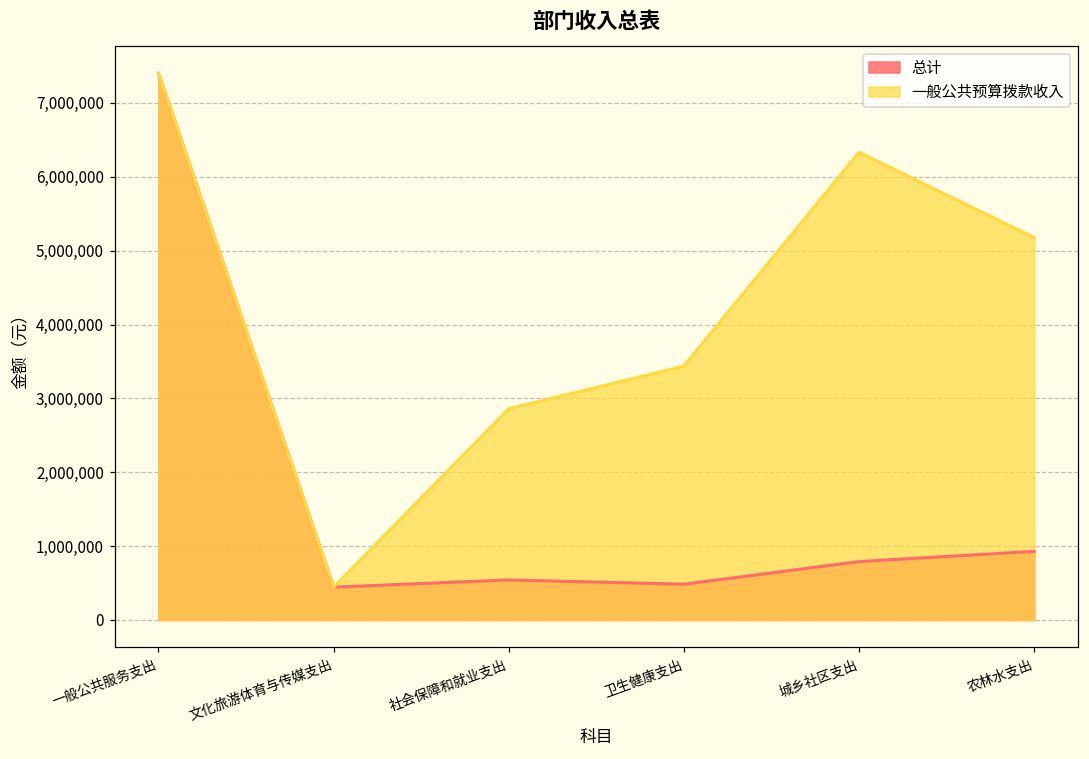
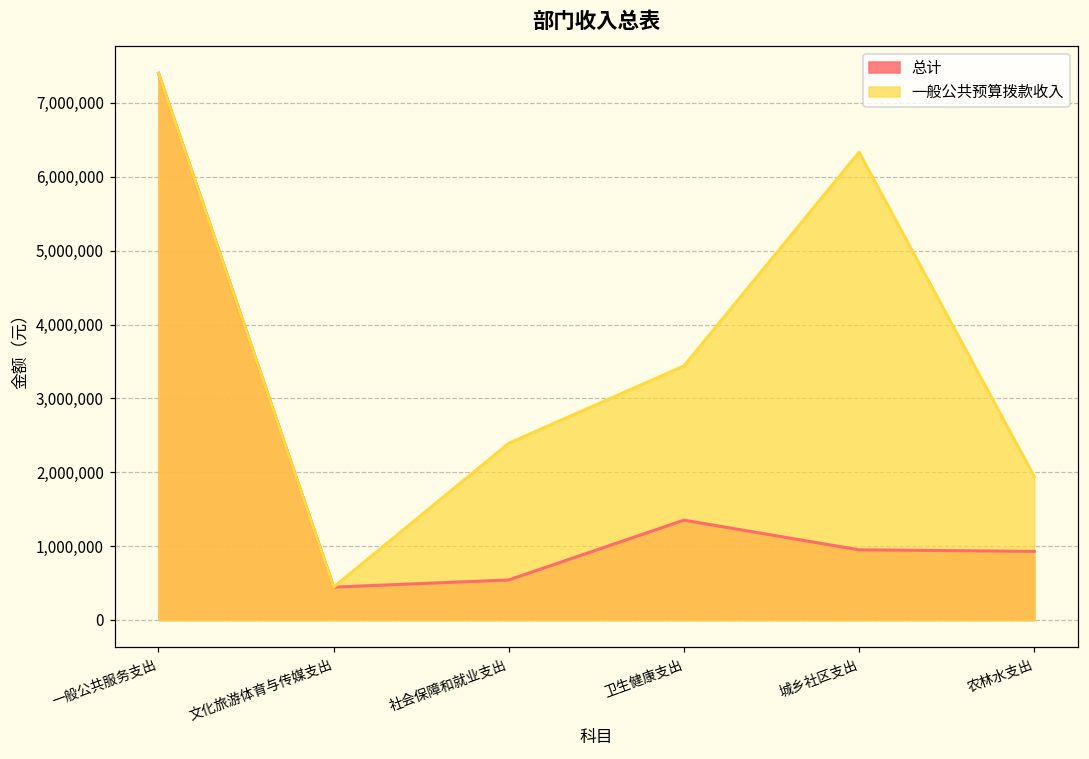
一般公共预算拨款收入, 社会保障和就业支出: 2,900,000 -> 2,400,000
总计, 卫生健康支出: 500,000 -> 1,400,000
总计, 城乡社区支出: 800,000 -> 900,000
一般公共预算拨款收入, 农林水支出: 5,200,000 -> 1,900,000
